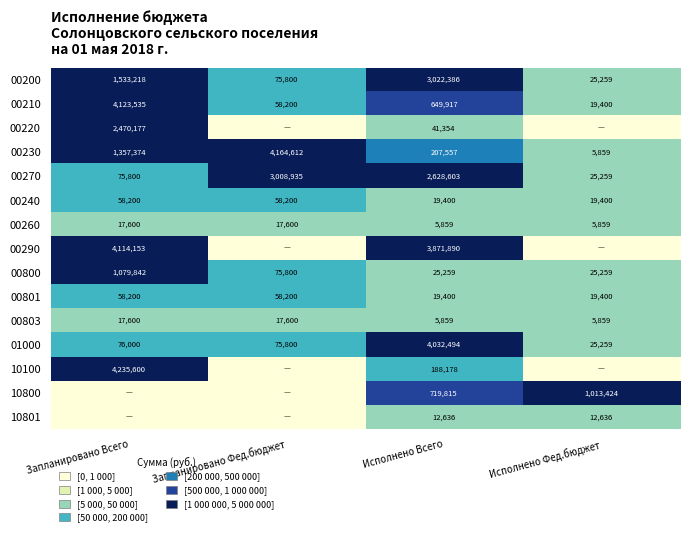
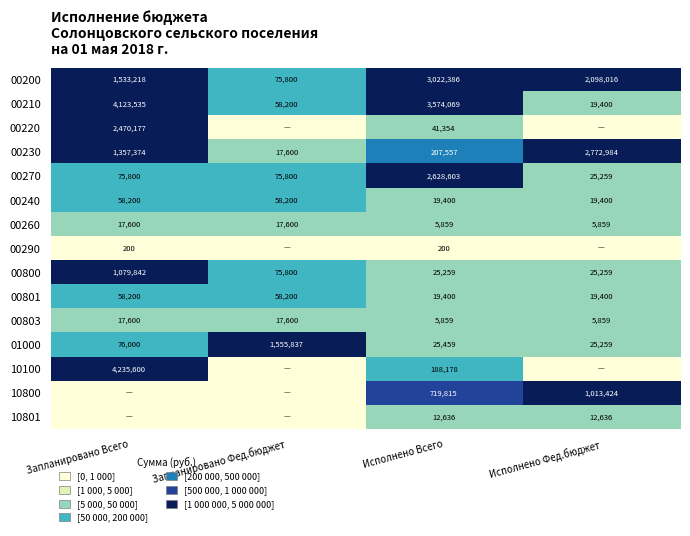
00200, Исполнено Фед.бюджет: 25,259 -> 2,098,016
00210, Исполнено Всего: 649,917 -> 3,574,069
00230, Запланировано Фед.бюджет: 4,164,612 -> 17,600
00230, Исполнено Фед.бюджет: 5,859 -> 2,772,984
00270, Запланировано Фед.бюджет: 3,008,935 -> 75,800
00290, Запланировано Всего: 4,114,153 -> 200
00290, Исполнено Всего: 3,871,890 -> 200
01000, Запланировано Фед.бюджет: 75,800 -> 1,555,837
01000, Исполнено Всего: 4,032,494 -> 25,459
